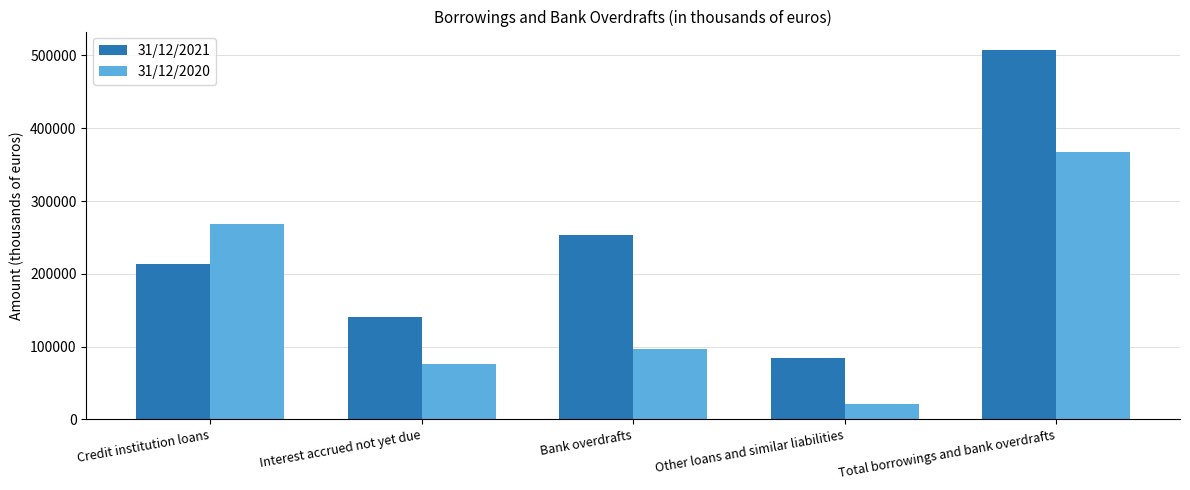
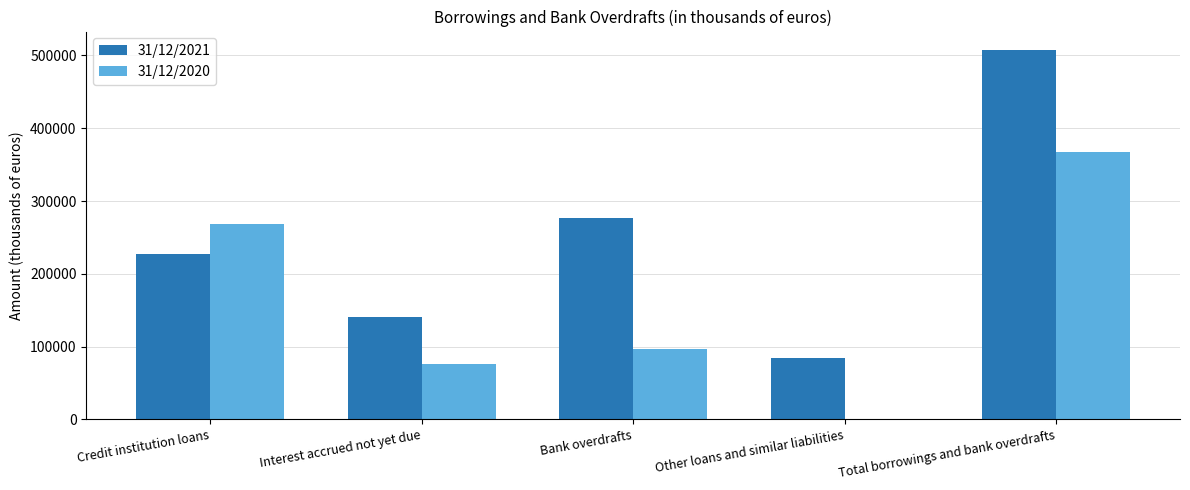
31/12/2021, Credit institution loans: 210000 -> 230000
31/12/2021, Bank overdrafts: 250000 -> 280000
31/12/2020, Other loans and similar liabilities: 20000 -> 0
